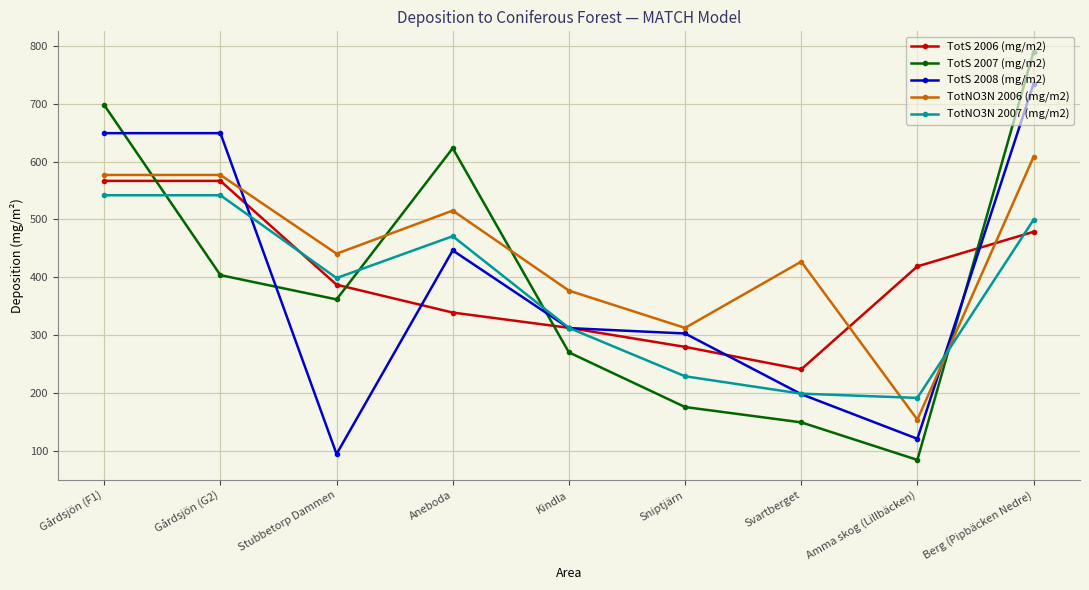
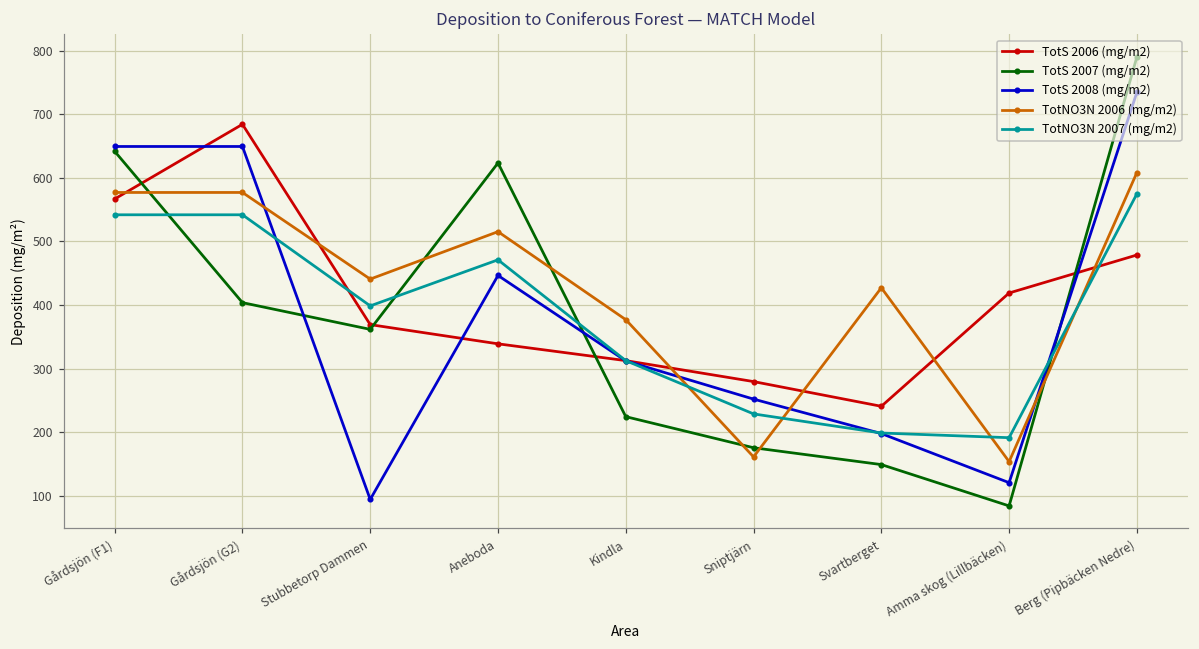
TotS 2007 (mg/m2), Gårdsjön (F1): 700 -> 640
TotS 2006 (mg/m2), Gårdsjön (G2): 570 -> 680
TotS 2006 (mg/m2), Stubbetorp Dammen: 390 -> 370
TotS 2007 (mg/m2), Kindla: 270 -> 220
TotS 2008 (mg/m2), Sniptjärn: 300 -> 250
TotNO3N 2006 (mg/m2), Sniptjärn: 310 -> 160
TotNO3N 2007 (mg/m2), Berg (Pipbäcken Nedre): 500 -> 570
